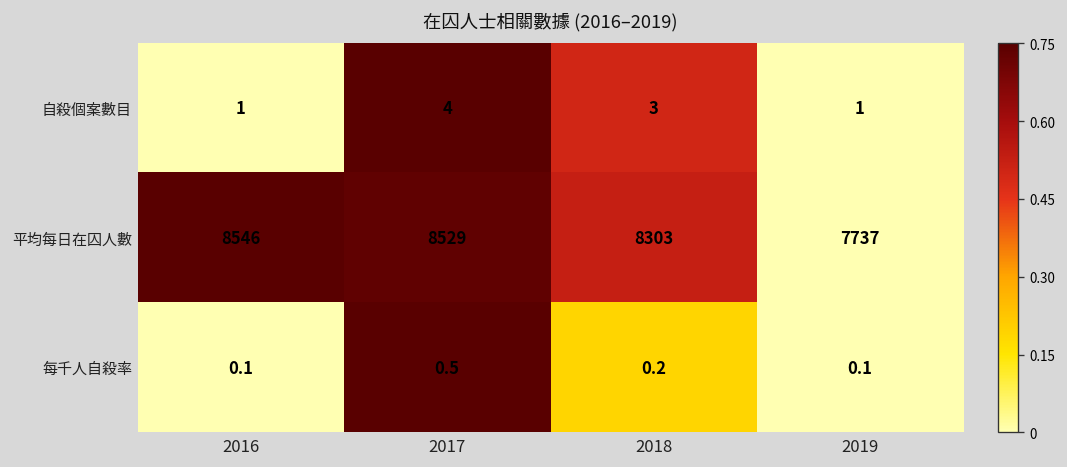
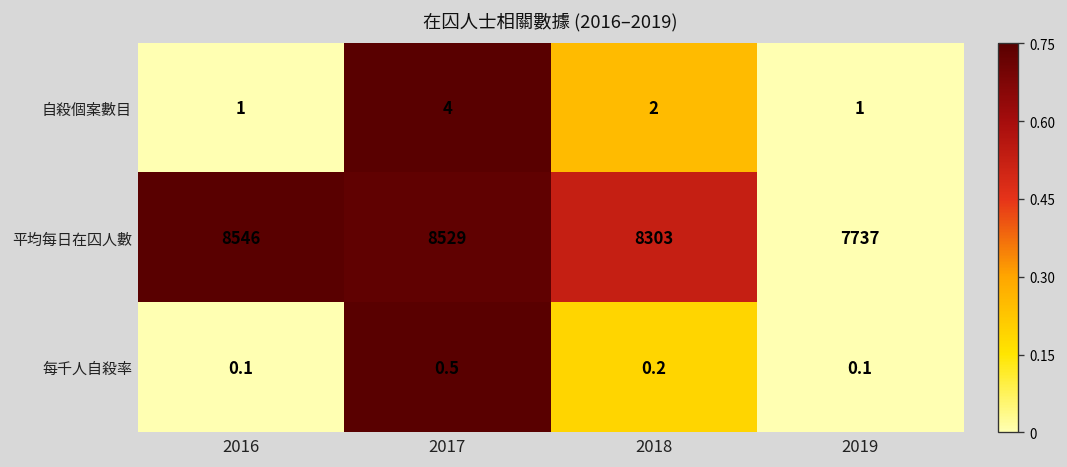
自殺個案數目, 2018: 3 -> 2
